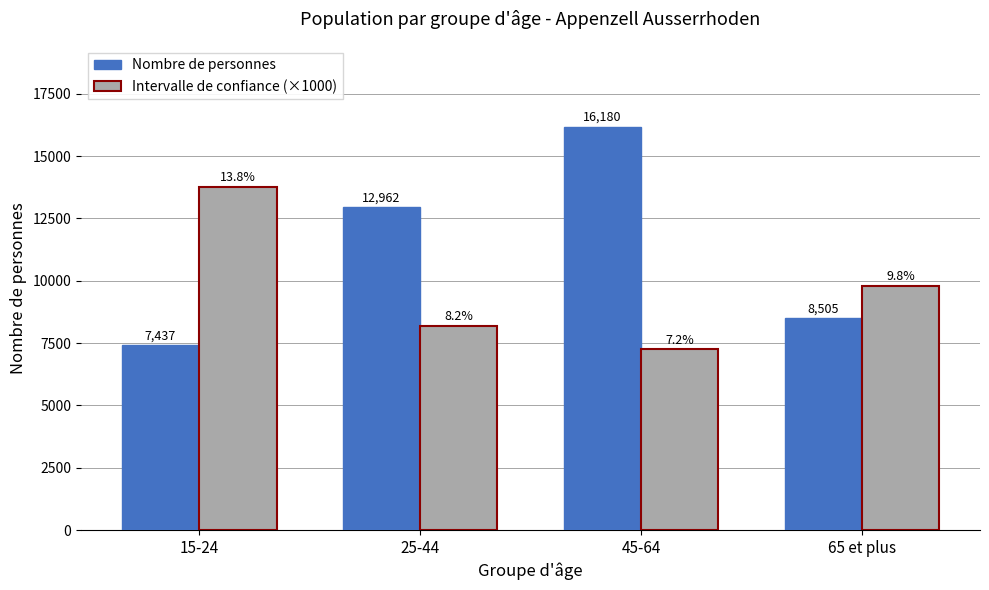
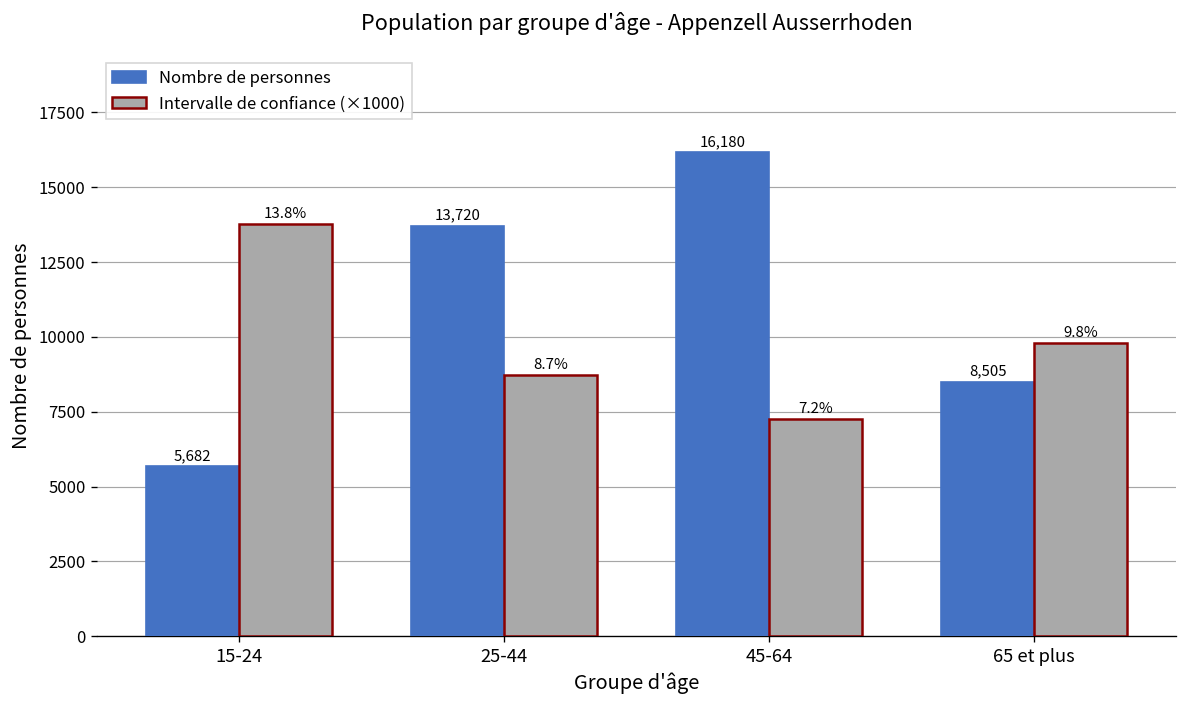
Nombre de personnes, 15-24: 7,437 -> 5,682
Nombre de personnes, 25-44: 12,962 -> 13,720
Intervalle de confiance (×1000), 25-44: 8.2% -> 8.7%
